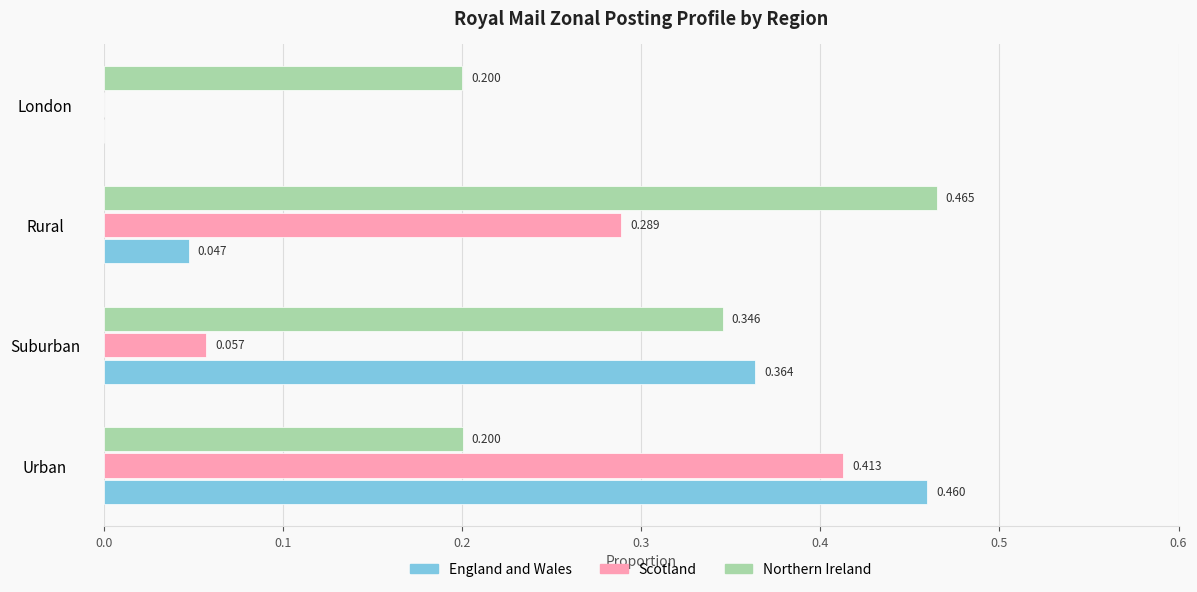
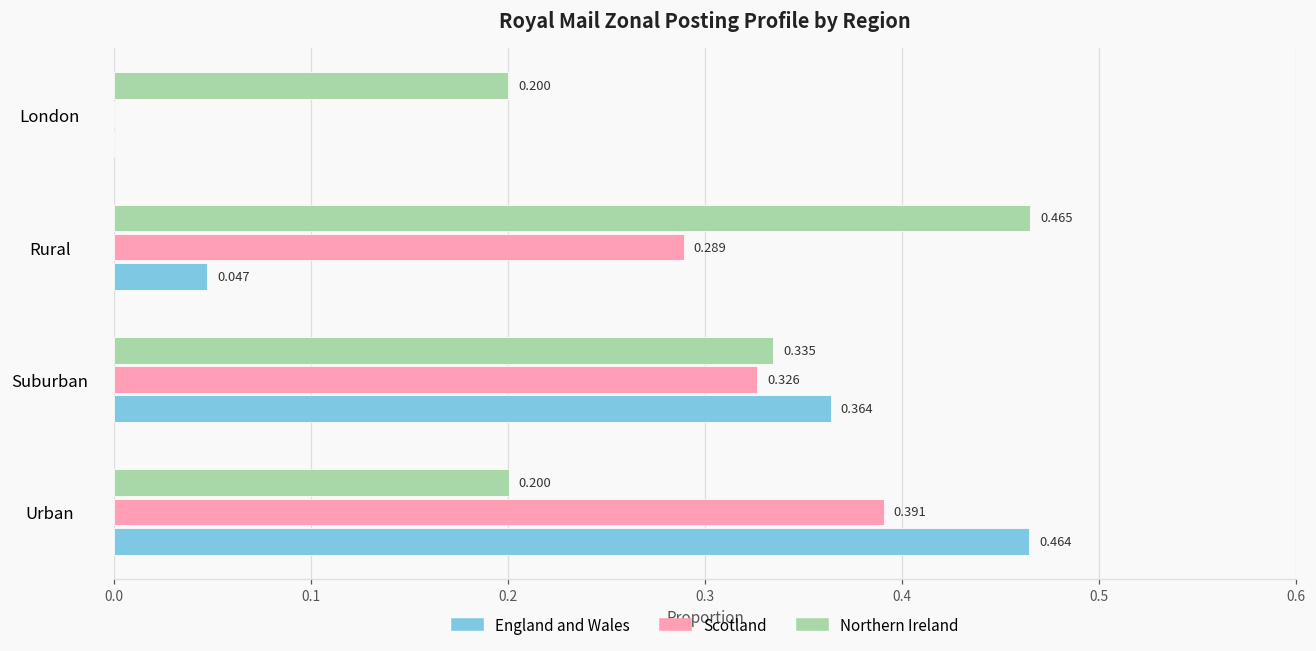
Northern Ireland, Suburban: 0.346 -> 0.335
Scotland, Suburban: 0.057 -> 0.326
Scotland, Urban: 0.413 -> 0.391
England and Wales, Urban: 0.460 -> 0.464
